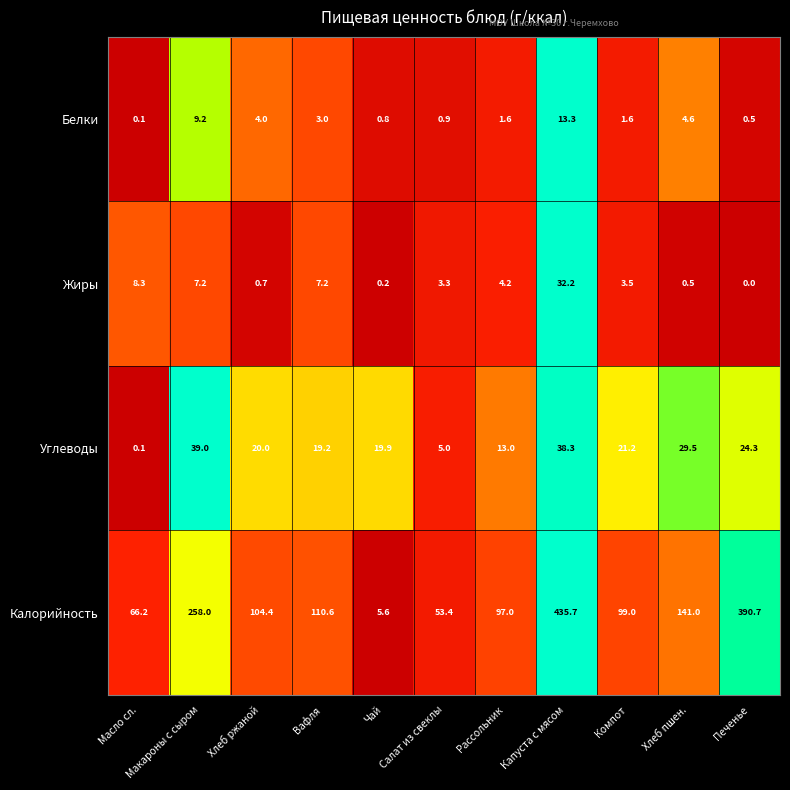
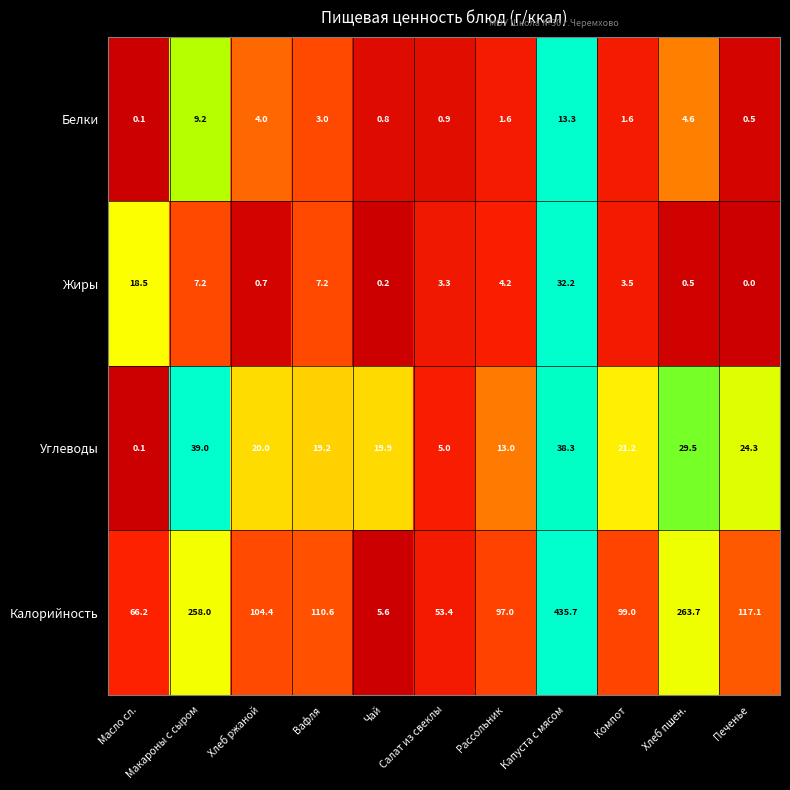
Жиры, Масло сл.: 8.3 -> 18.5
Калорийность, Хлеб пшен.: 141.0 -> 263.7
Калорийность, Печенье: 390.7 -> 117.1
